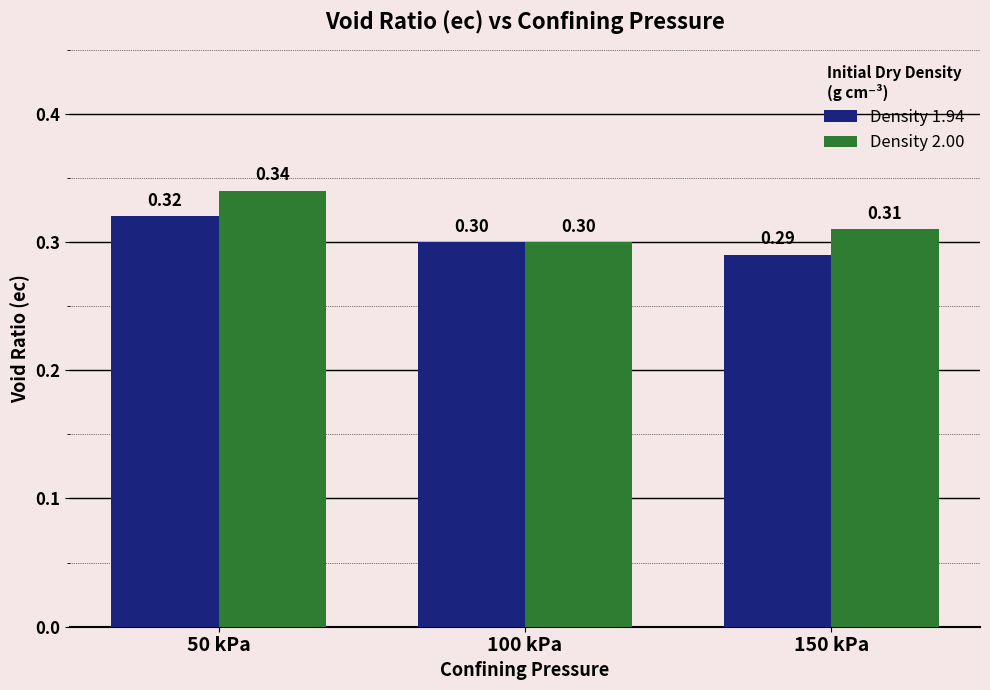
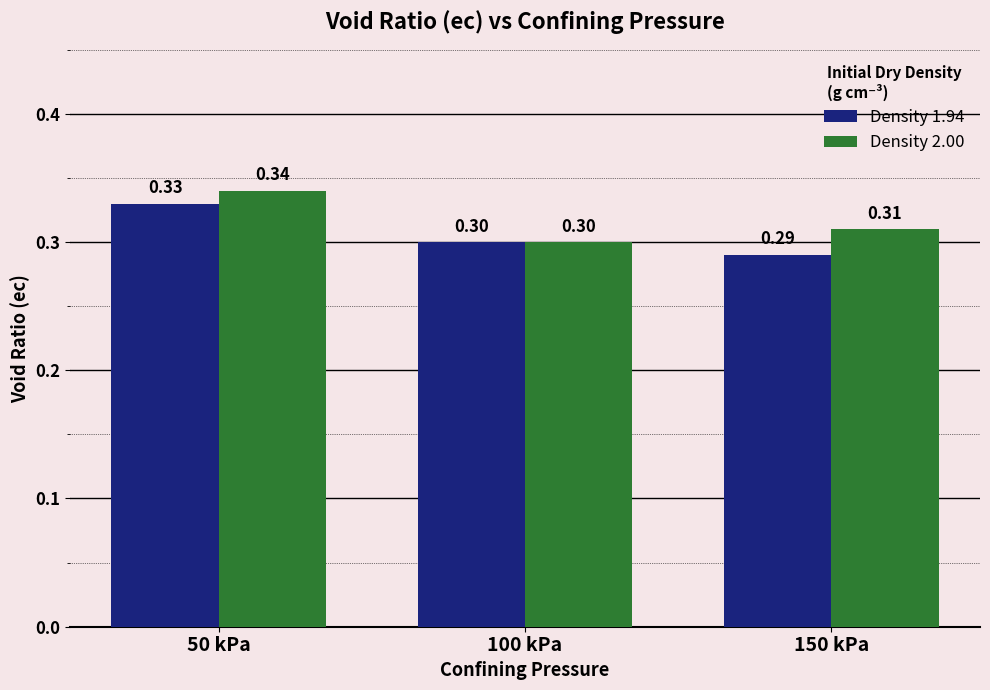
Density 1.94, 50 kPa: 0.32 -> 0.33
